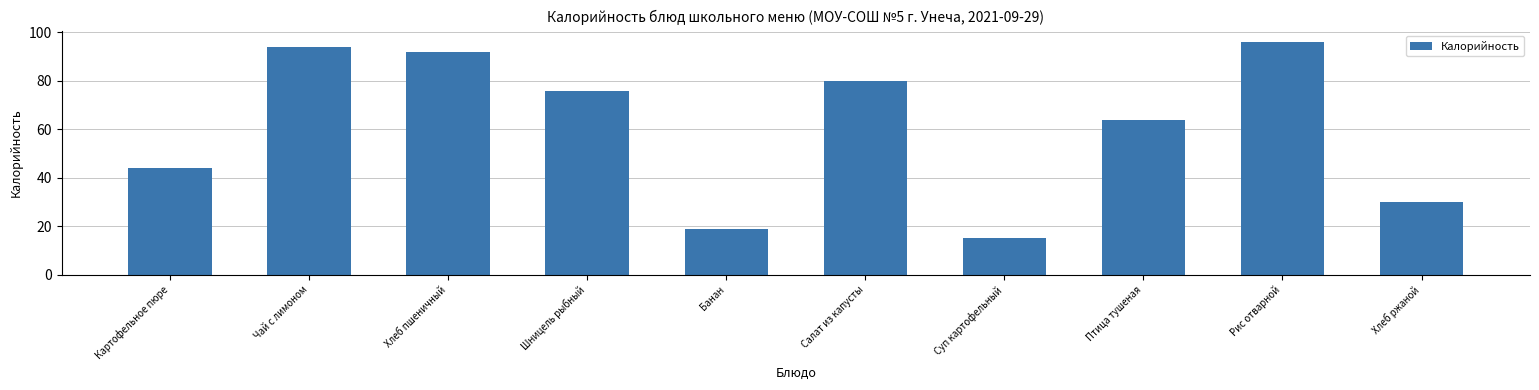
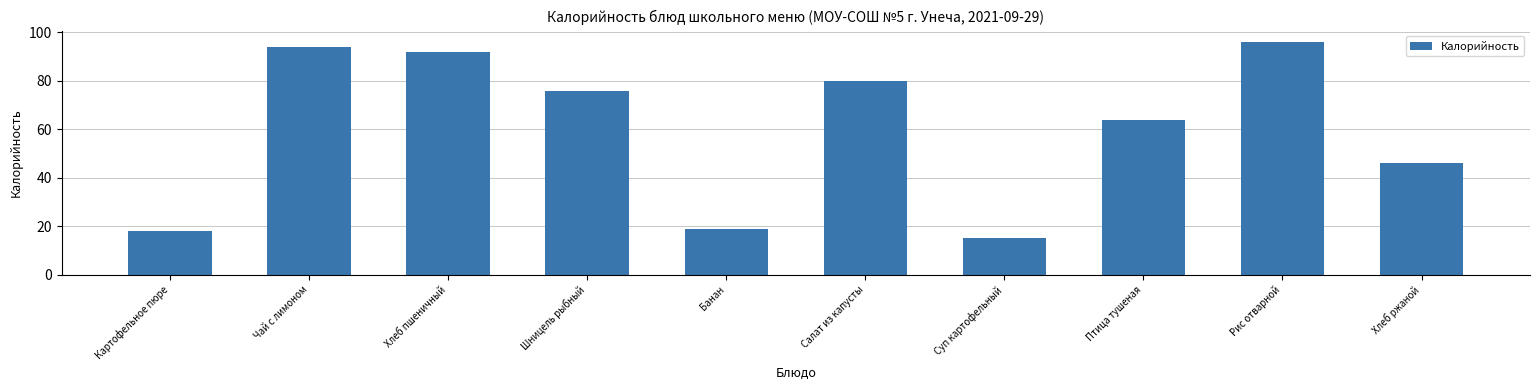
Картофельное пюре: 44 -> 18
Хлеб ржаной: 30 -> 46
